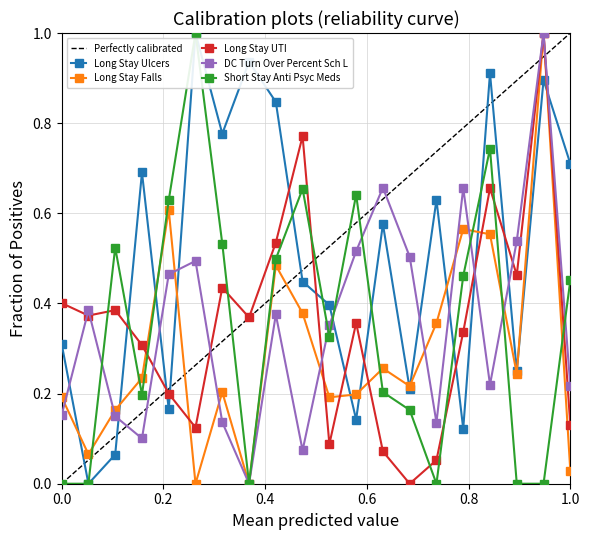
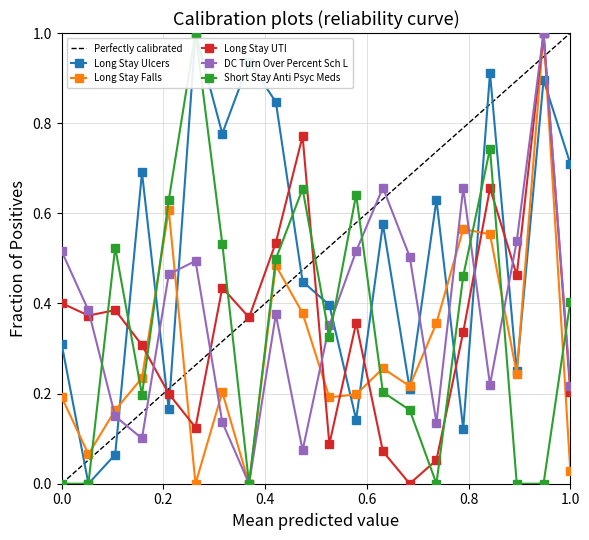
DC Turn Over Percent Sch L, 0.0: 0.15 -> 0.52
Long Stay UTI, 1.0: 0.13 -> 0.20
Short Stay Anti Psyc Meds, 1.0: 0.45 -> 0.40
